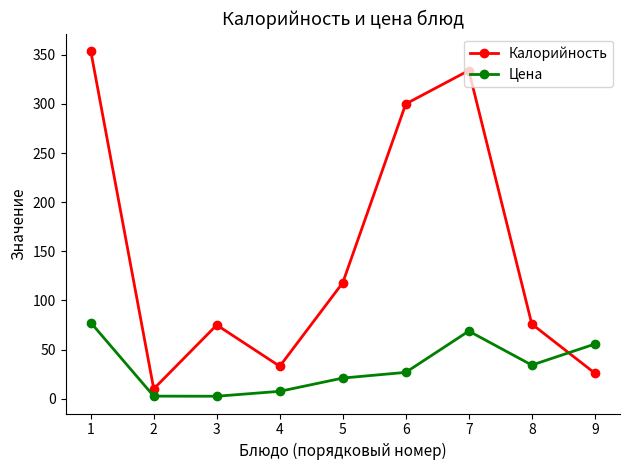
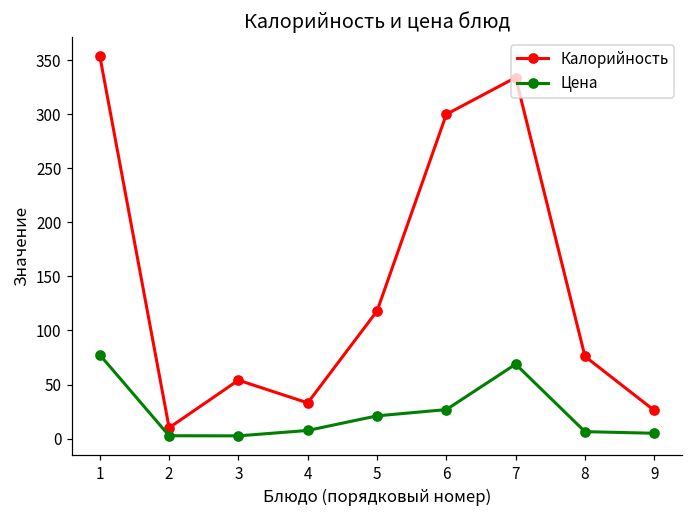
Калорийность, 3: 80 -> 50
Цена, 8: 30 -> 10
Цена, 9: 60 -> 0
